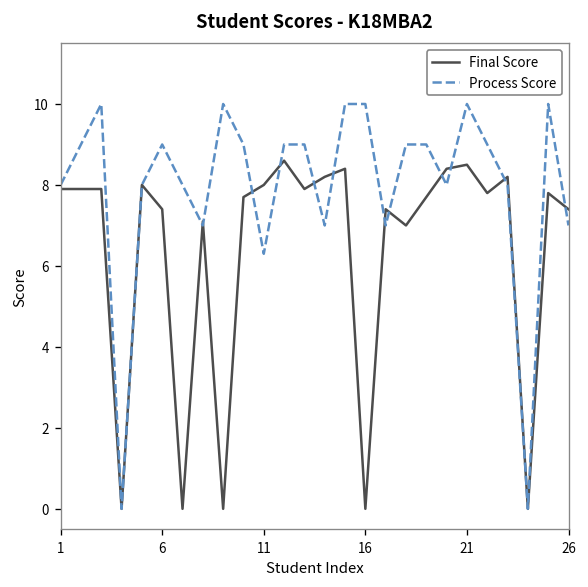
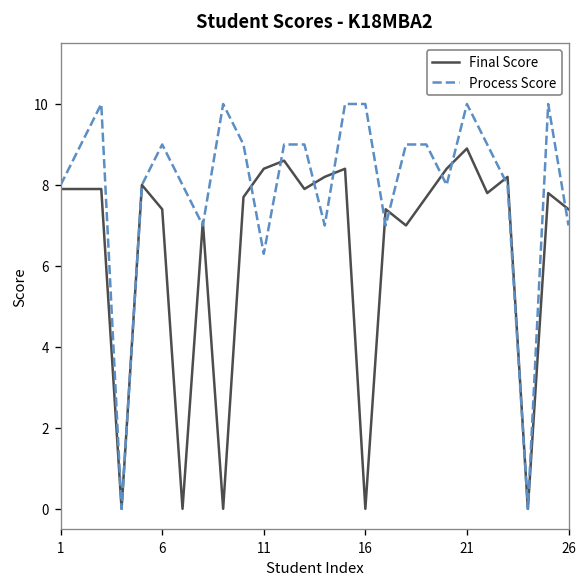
Final Score, 11: 8.0 -> 8.4
Final Score, 21: 8.5 -> 8.9
